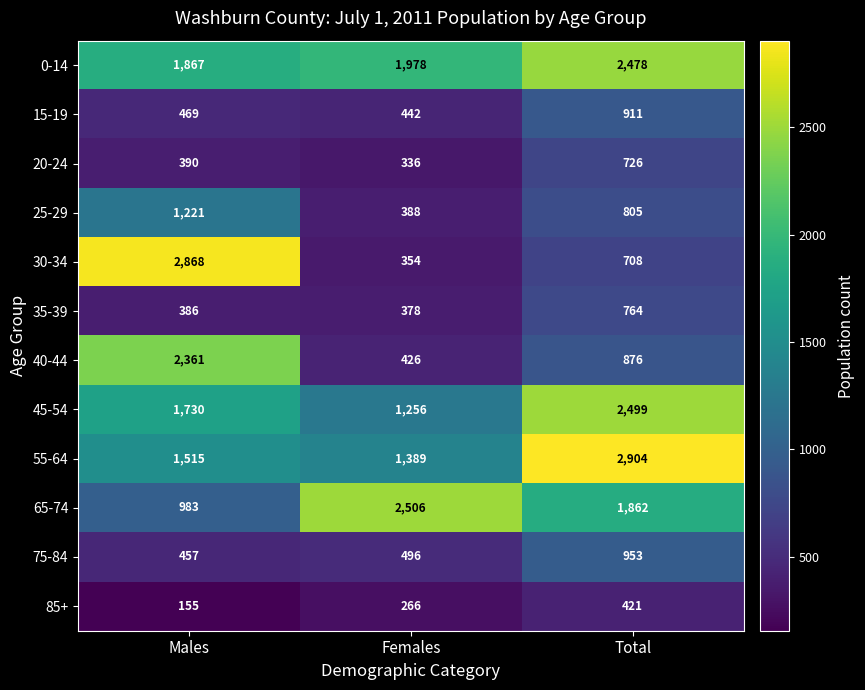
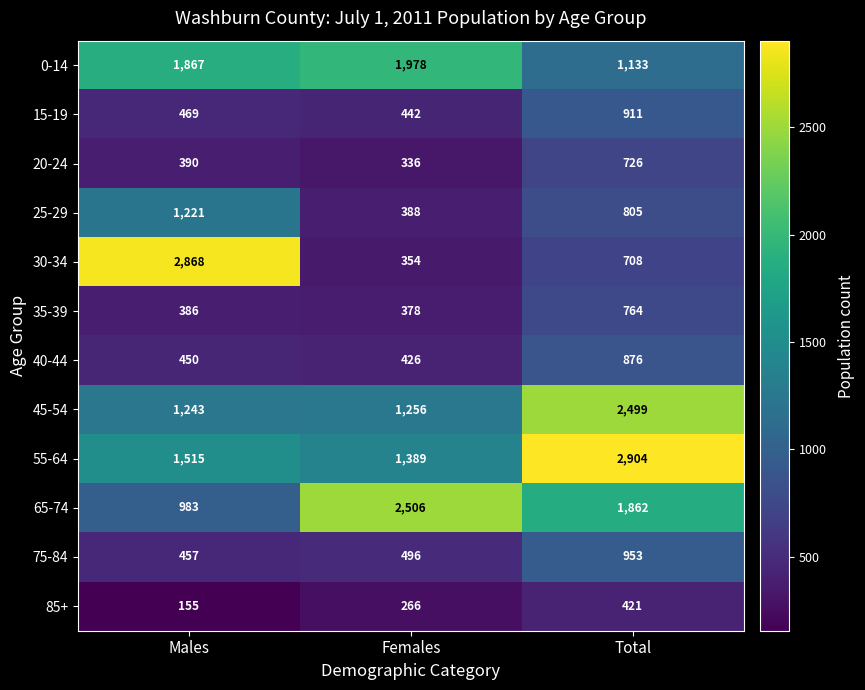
0-14, Total: 2,478 -> 1,133
40-44, Males: 2,361 -> 450
45-54, Males: 1,730 -> 1,243
